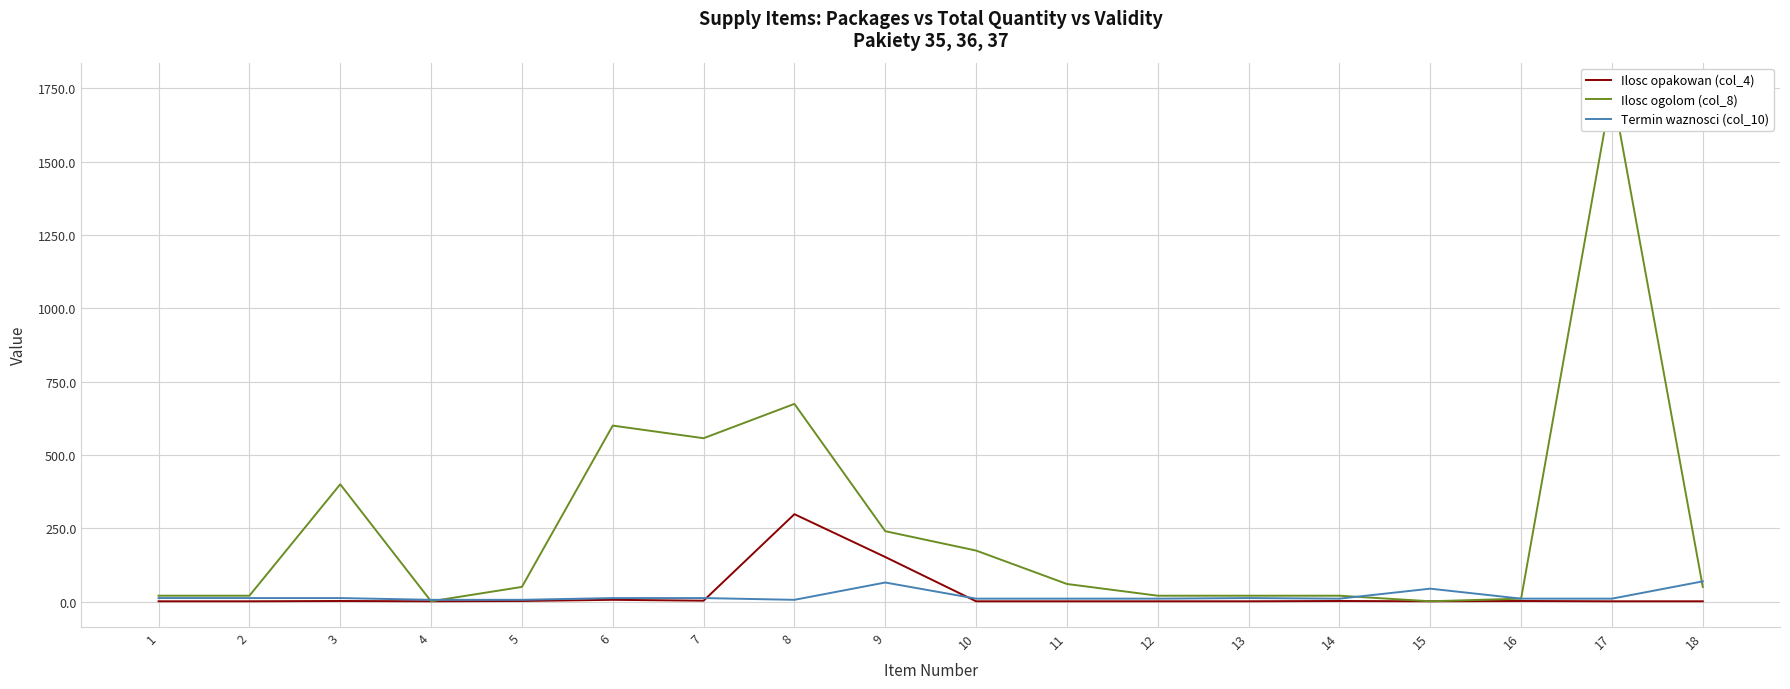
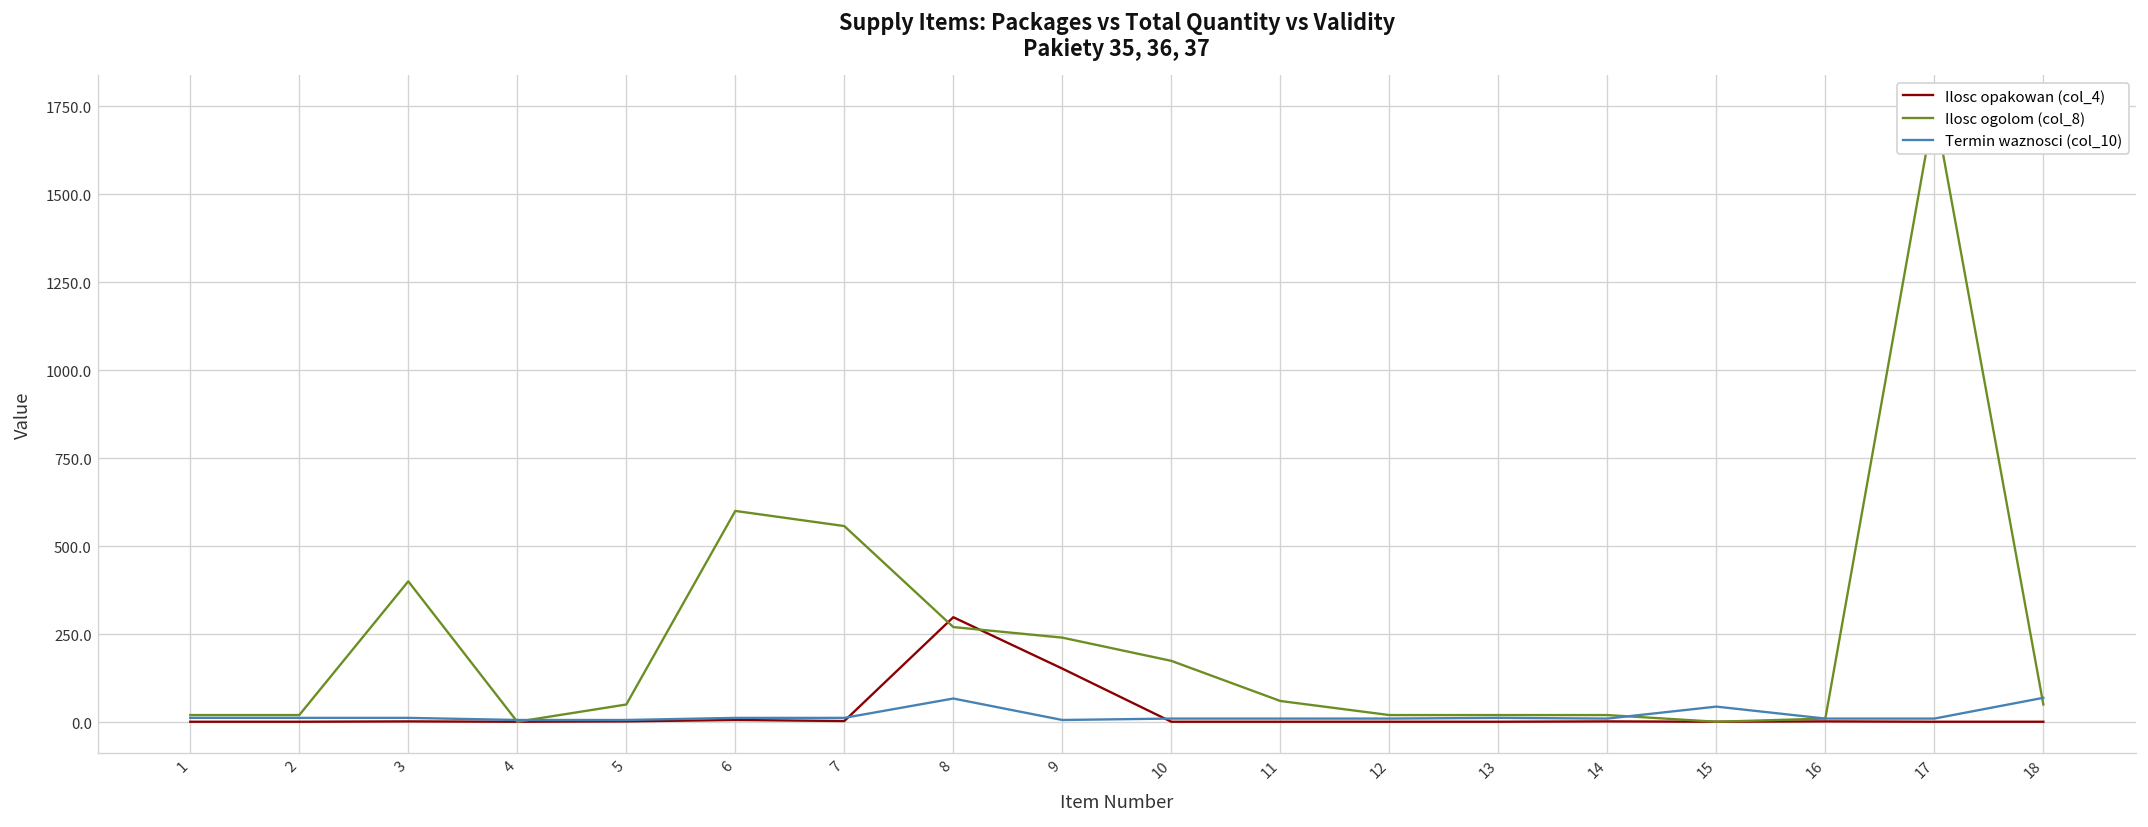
Ilosc ogolom (col_8), 8: 670 -> 270
Termin waznosci (col_10), 8: 10 -> 70
Termin waznosci (col_10), 9: 70 -> 10
